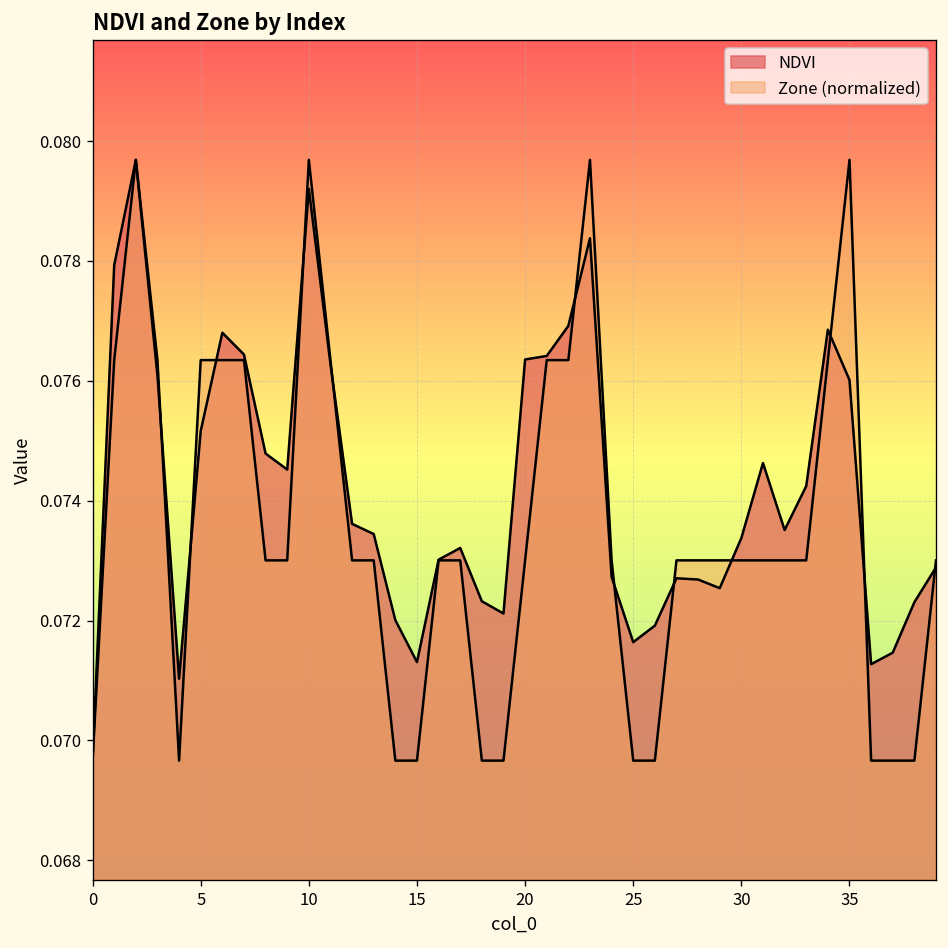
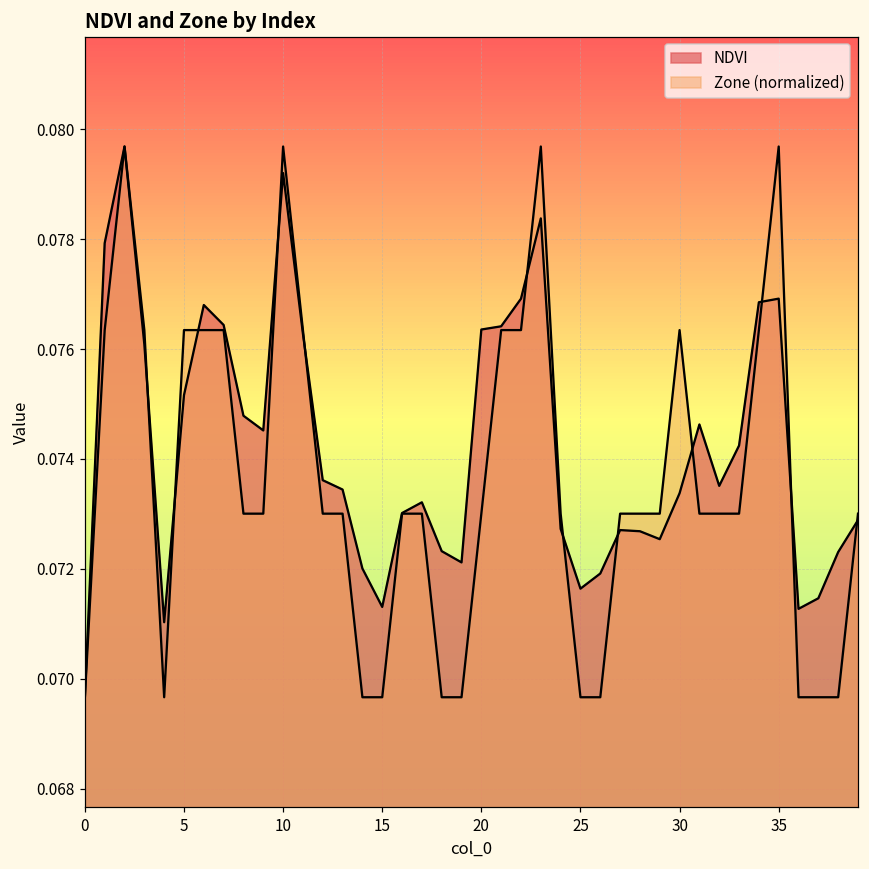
Zone (normalized), 30: 0.0730 -> 0.0763
NDVI, 35: 0.0760 -> 0.0769
